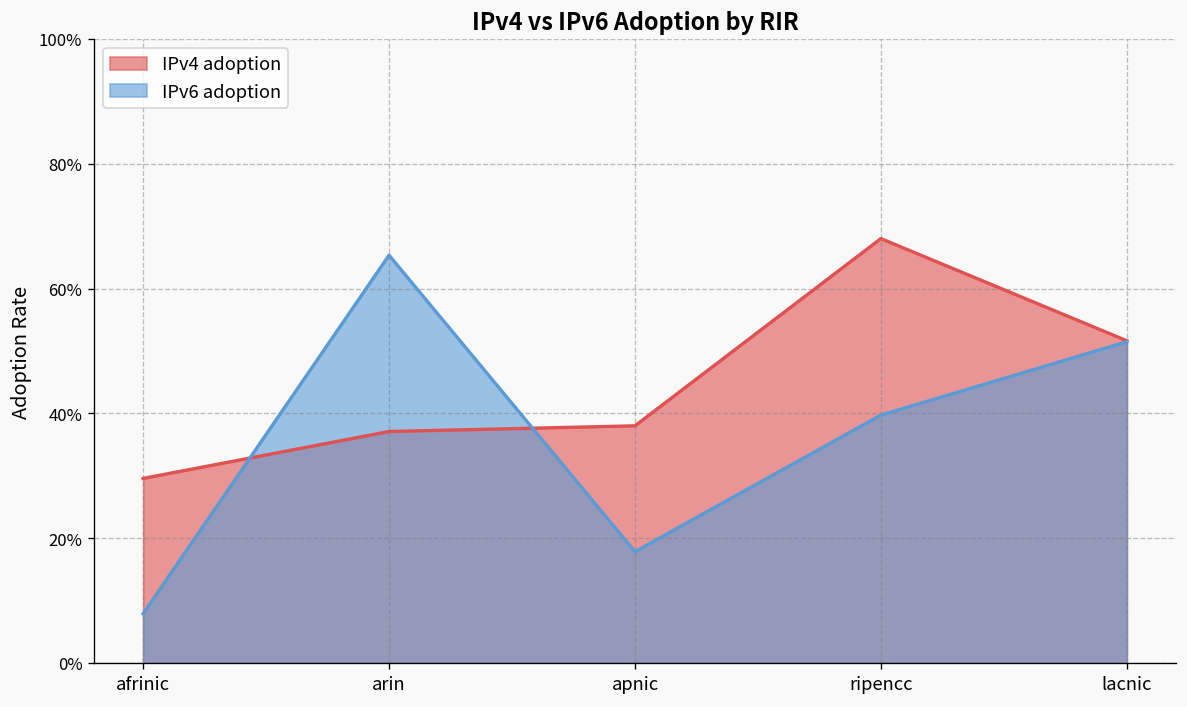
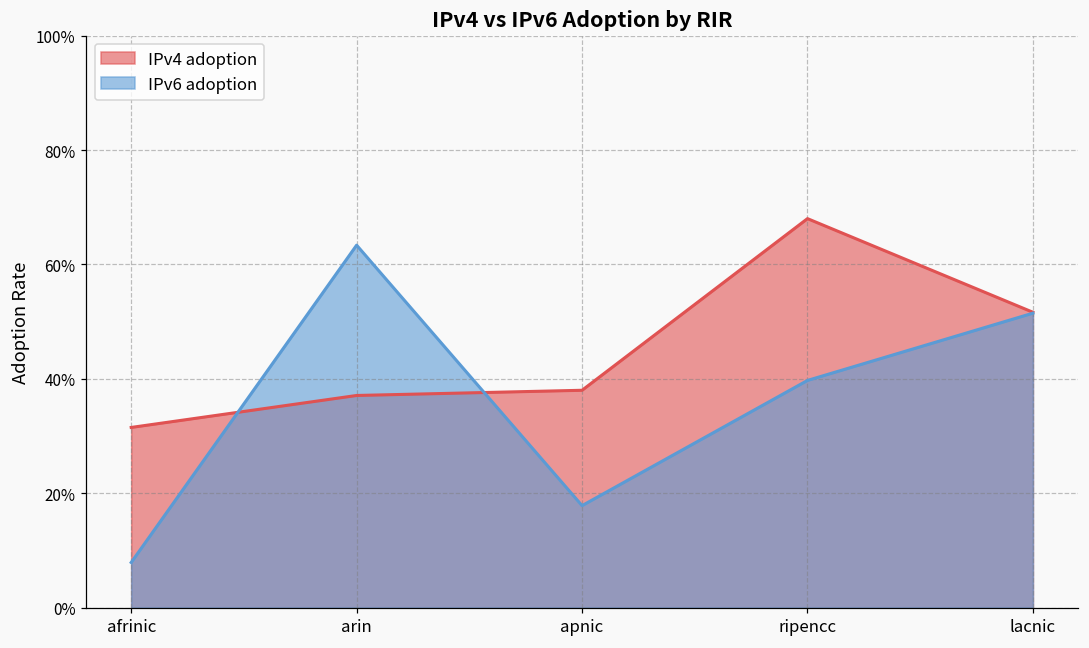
IPv4 adoption, afrinic: 30% -> 32%
IPv6 adoption, arin: 65% -> 63%
